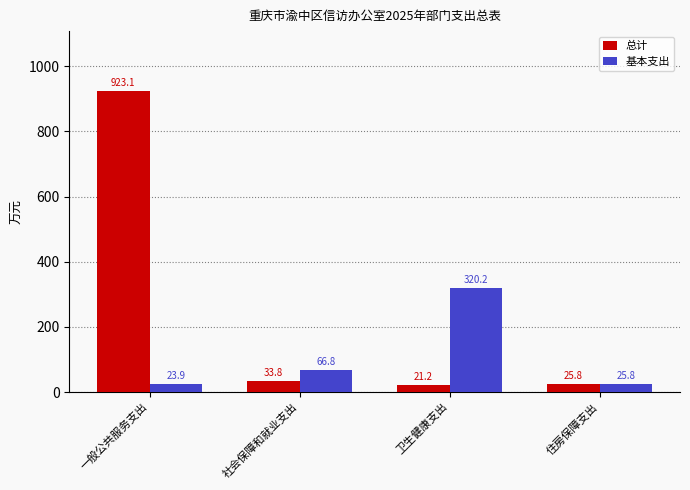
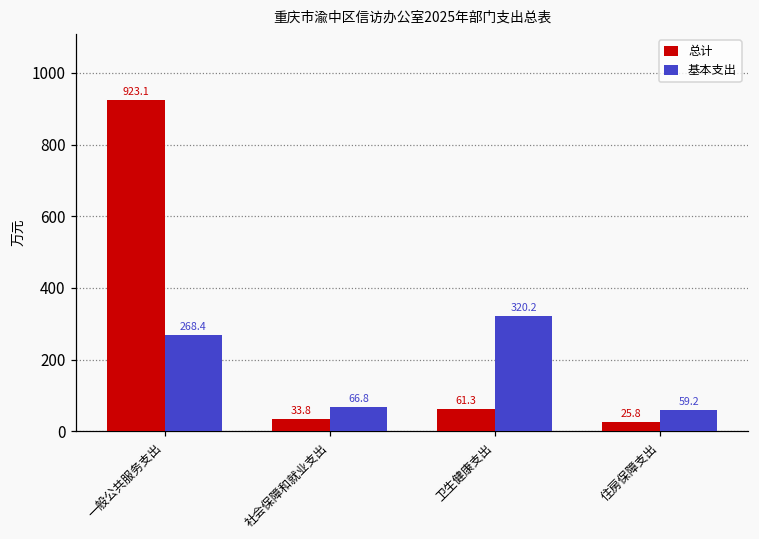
基本支出, 一般公共服务支出: 23.9 -> 268.4
总计, 卫生健康支出: 21.2 -> 61.3
基本支出, 住房保障支出: 25.8 -> 59.2
